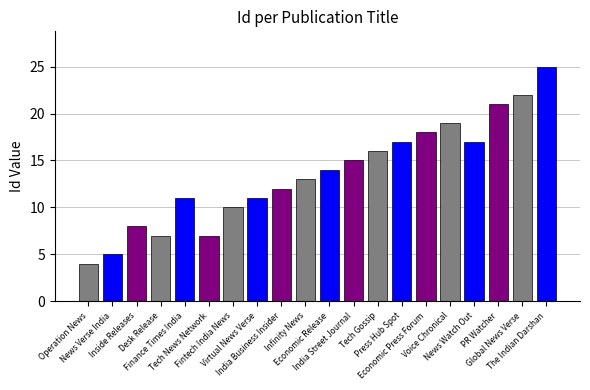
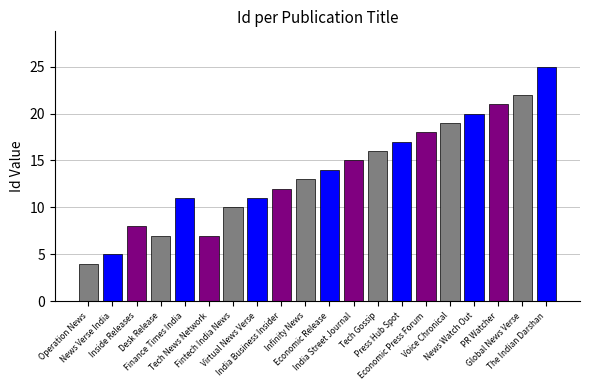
News Watch Out: 17 -> 20
